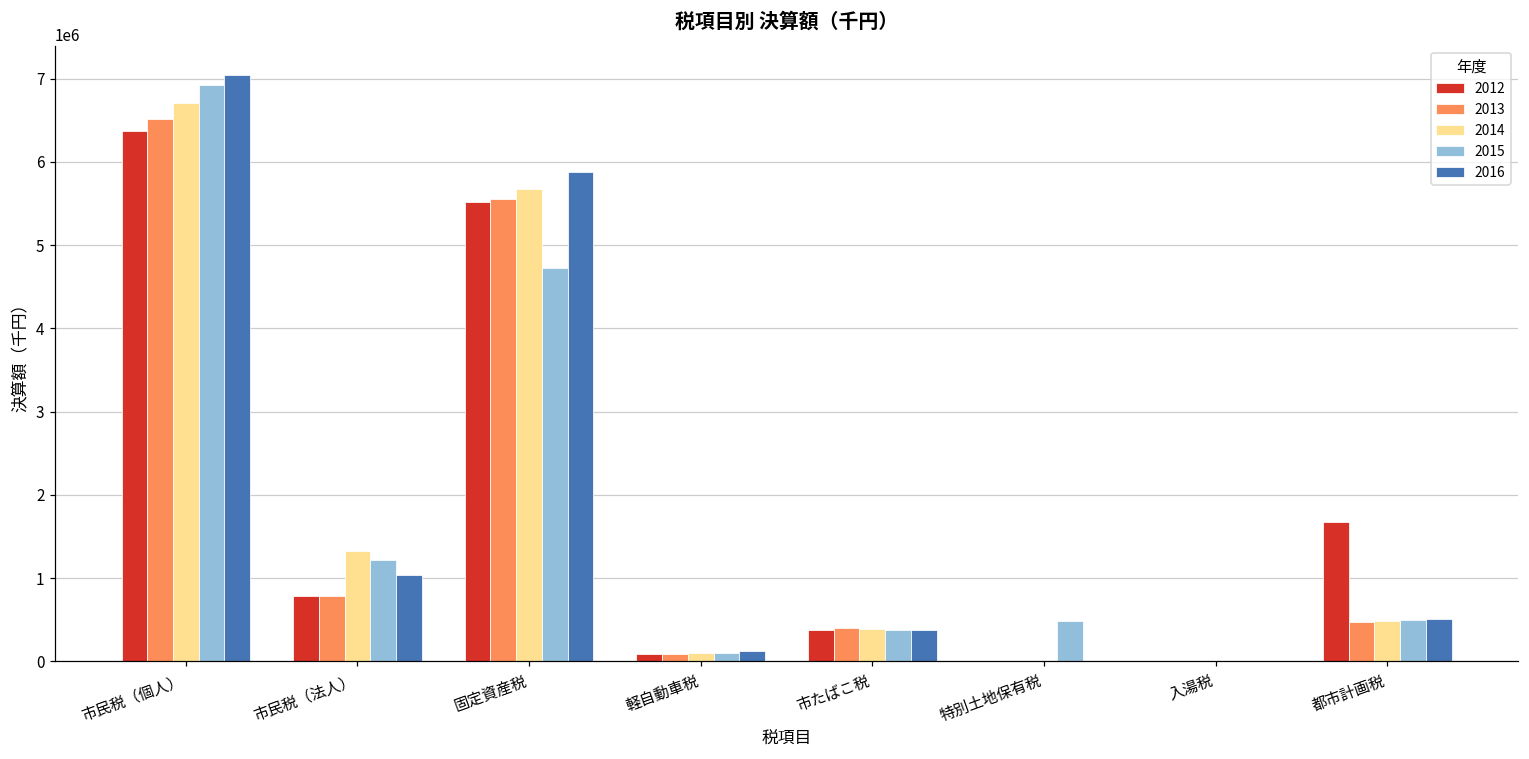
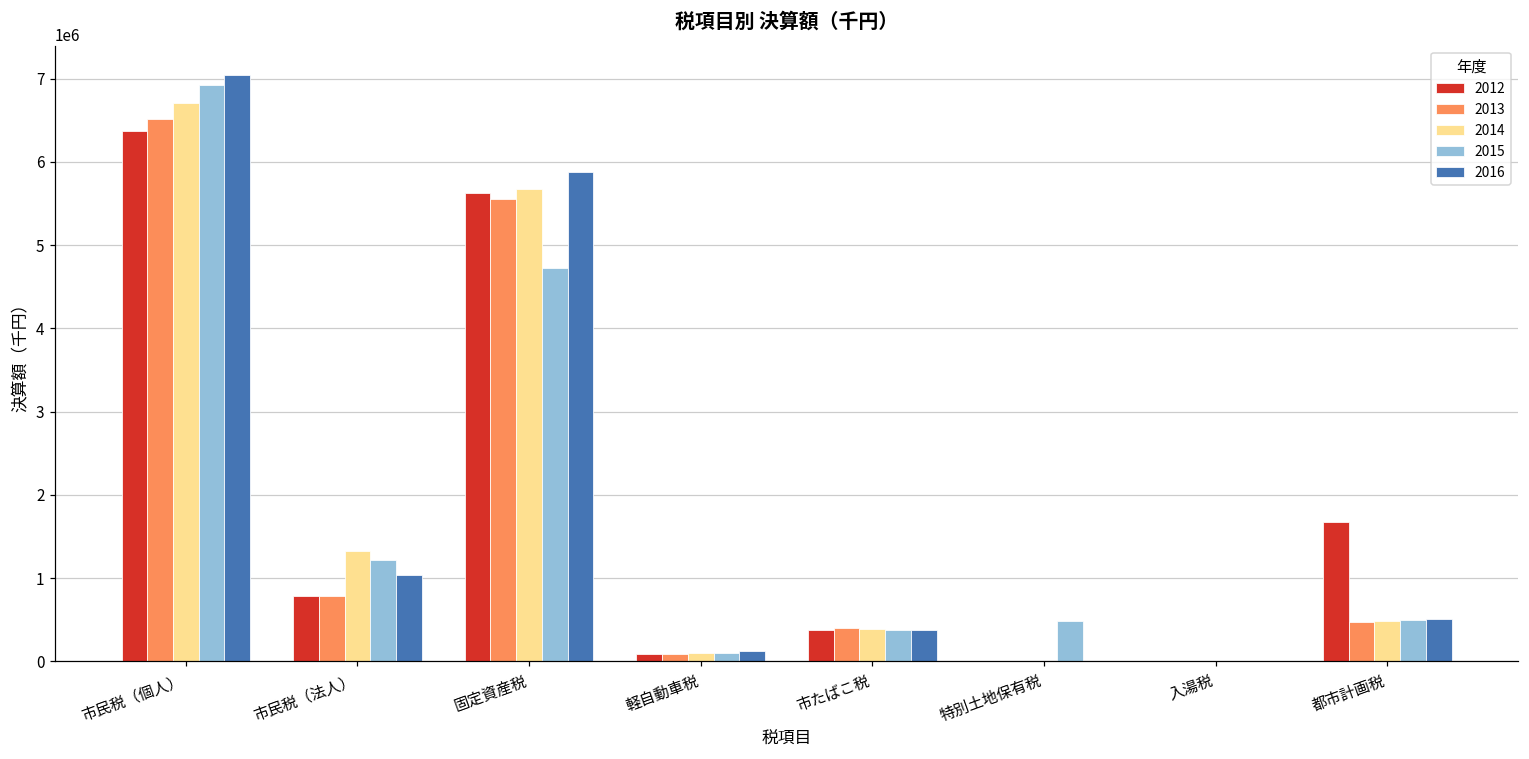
2012, 固定資産税: 5500000 -> 5600000
